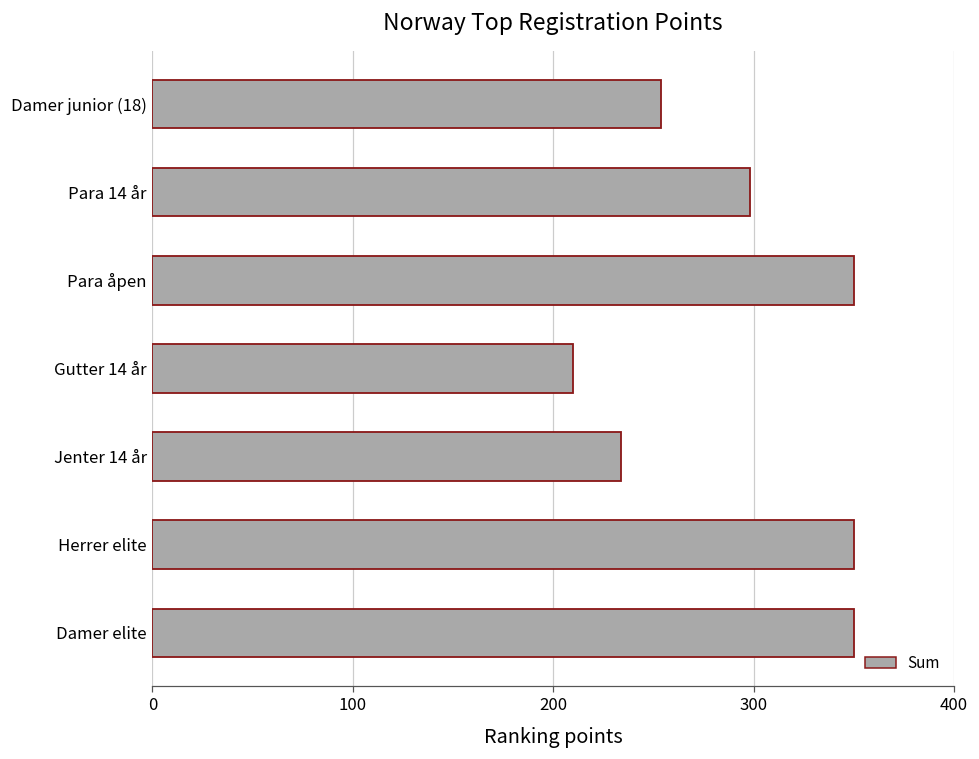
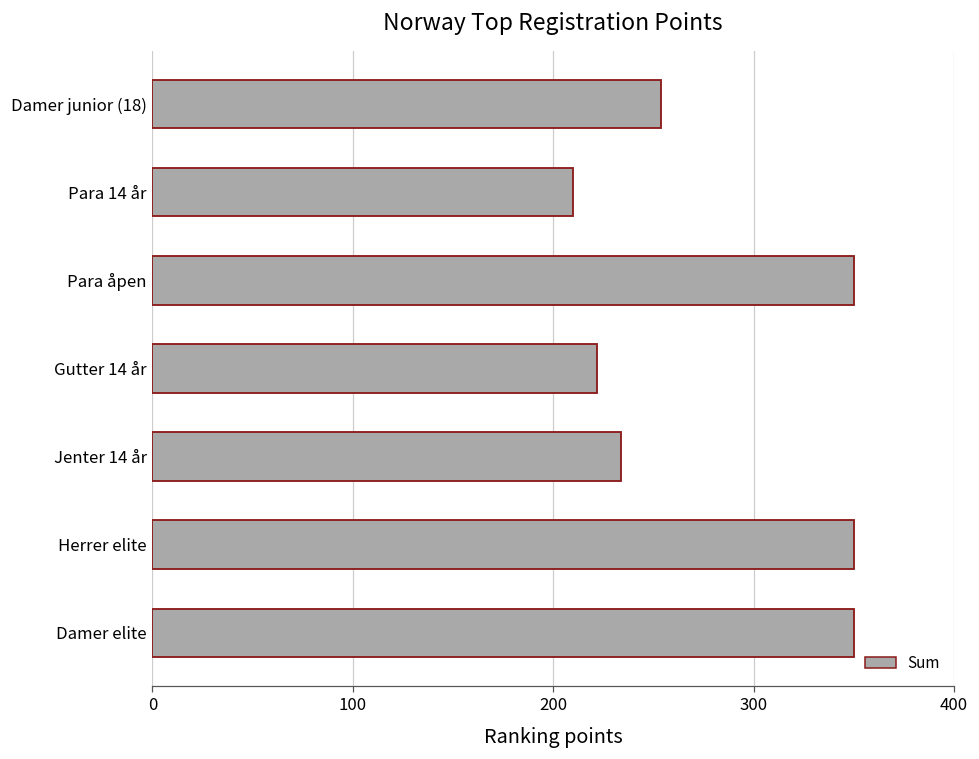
Para 14 år: 298 -> 210
Gutter 14 år: 210 -> 222
